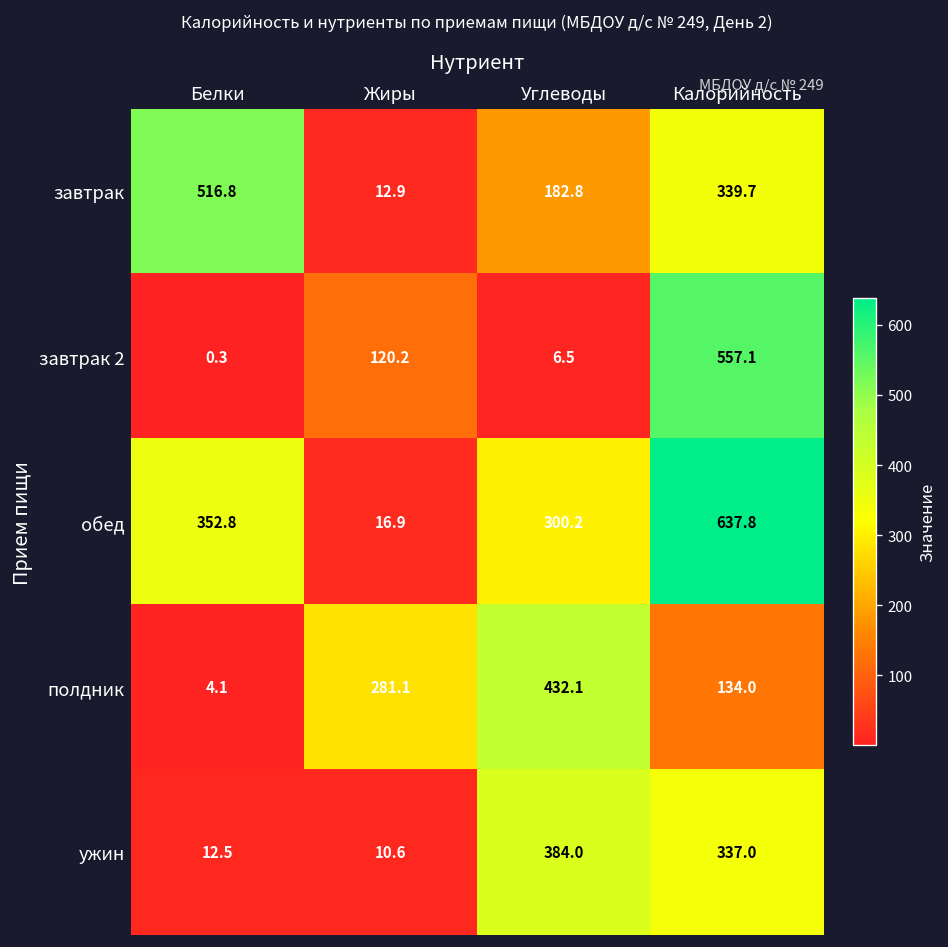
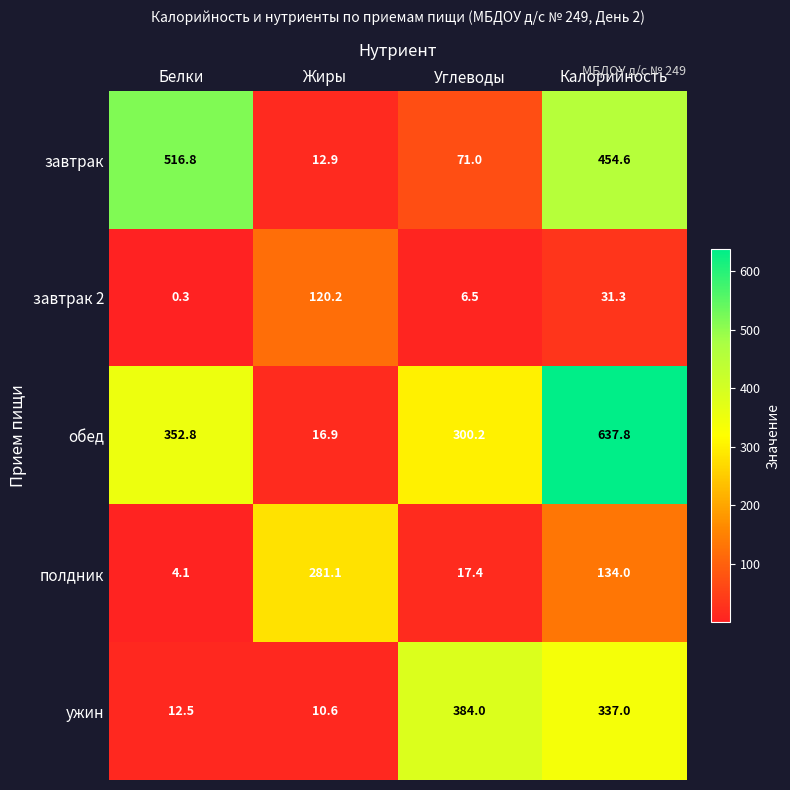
завтрак, Углеводы: 182.8 -> 71.0
завтрак, Калорийность: 339.7 -> 454.6
завтрак 2, Калорийность: 557.1 -> 31.3
полдник, Углеводы: 432.1 -> 17.4
